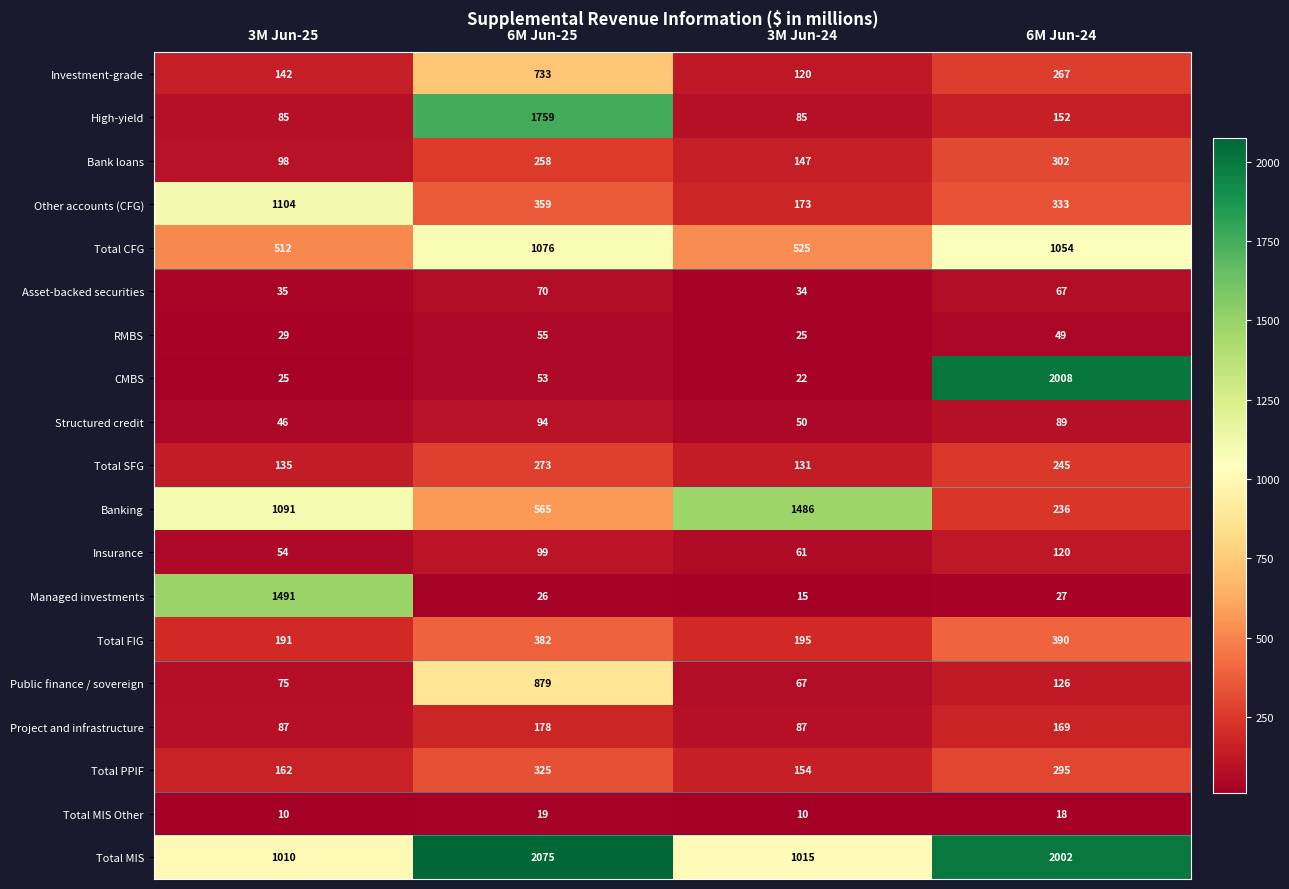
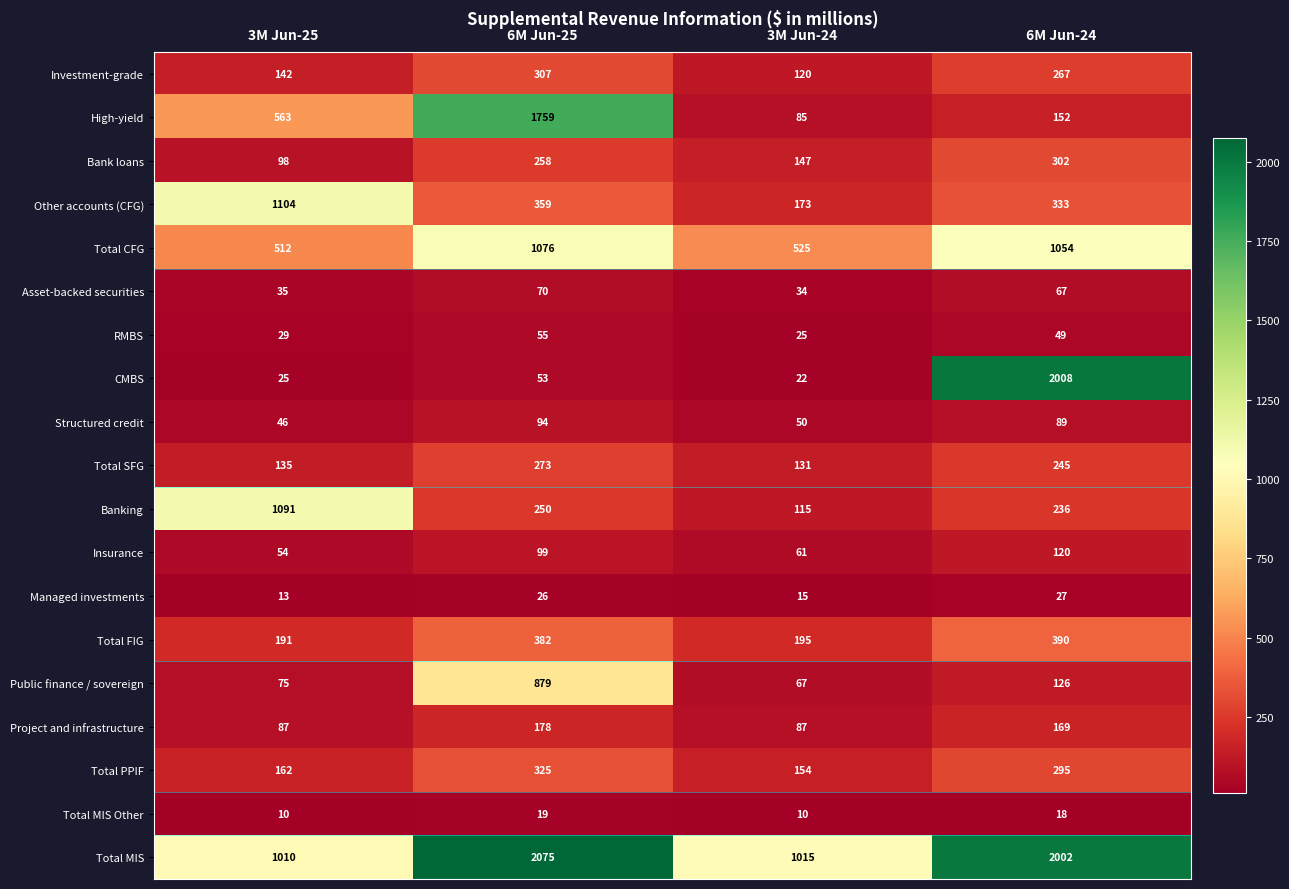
Investment-grade, 6M Jun-25: 733 -> 307
High-yield, 3M Jun-25: 85 -> 563
Banking, 6M Jun-25: 565 -> 250
Banking, 3M Jun-24: 1486 -> 115
Managed investments, 3M Jun-25: 1491 -> 13
